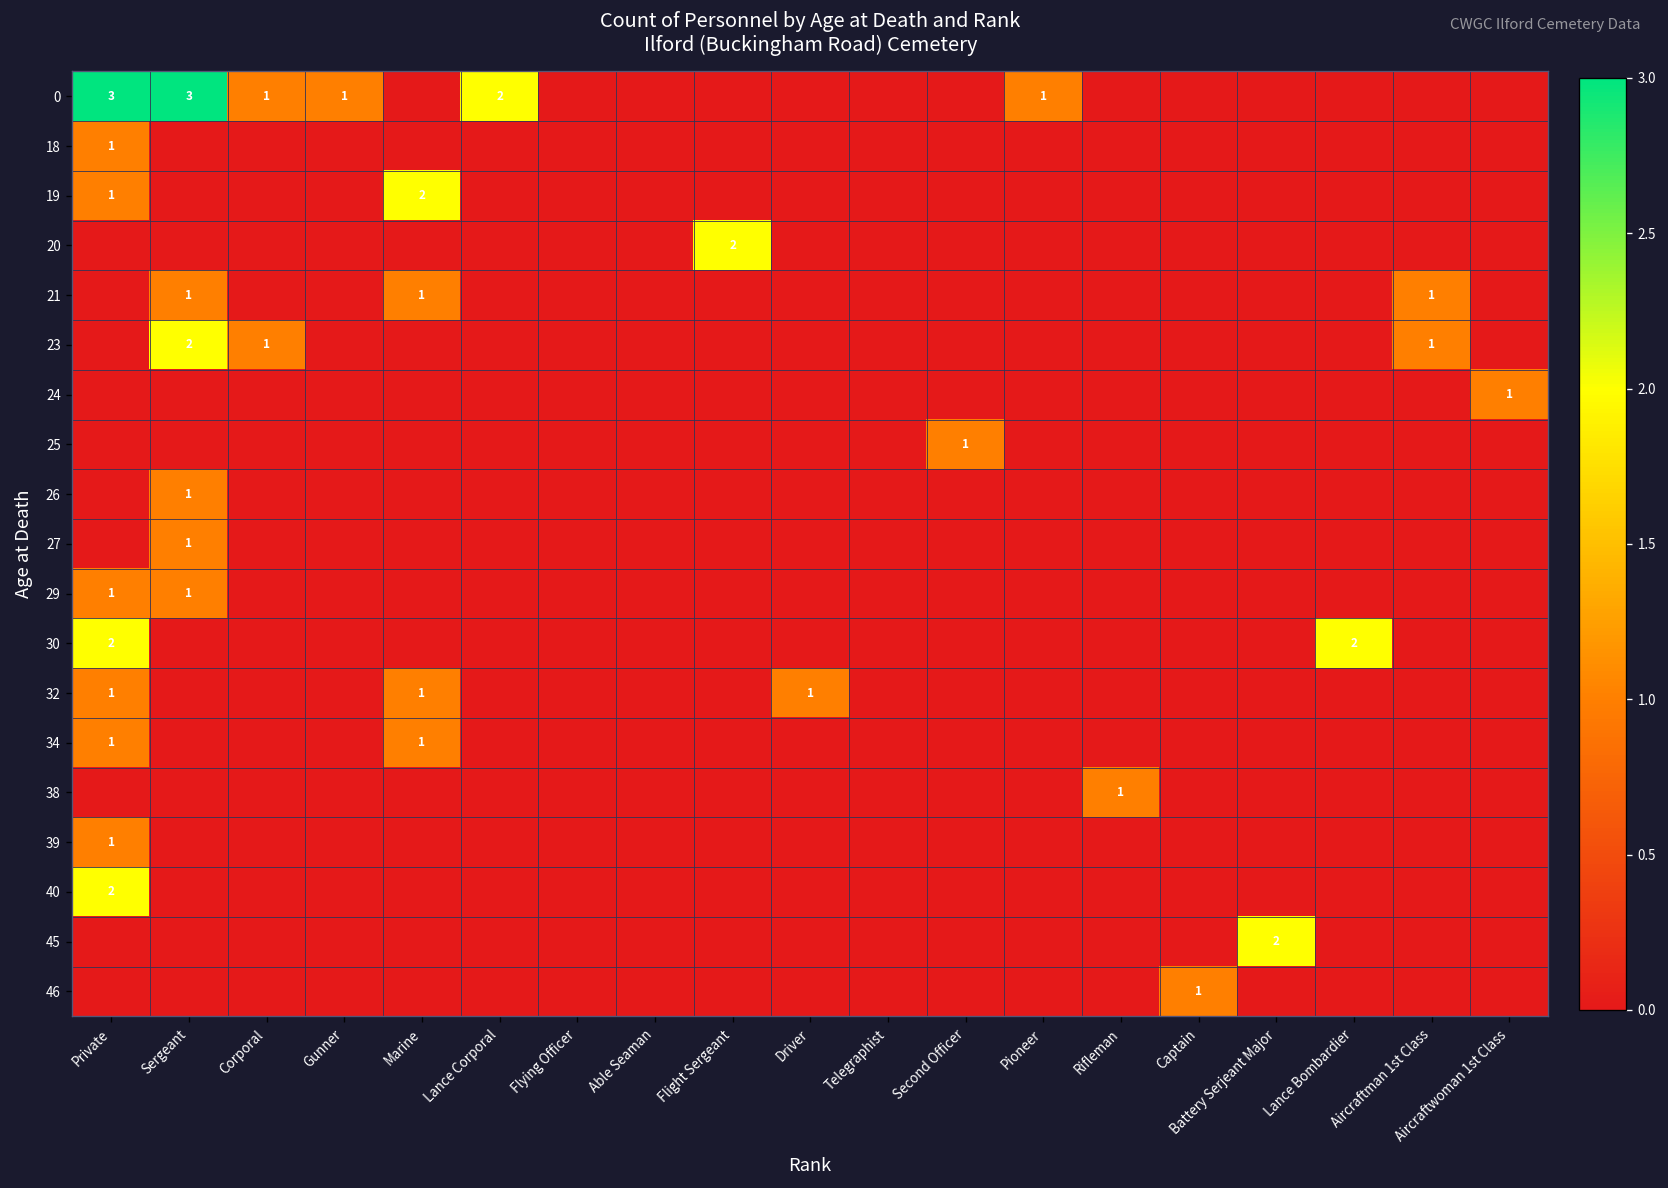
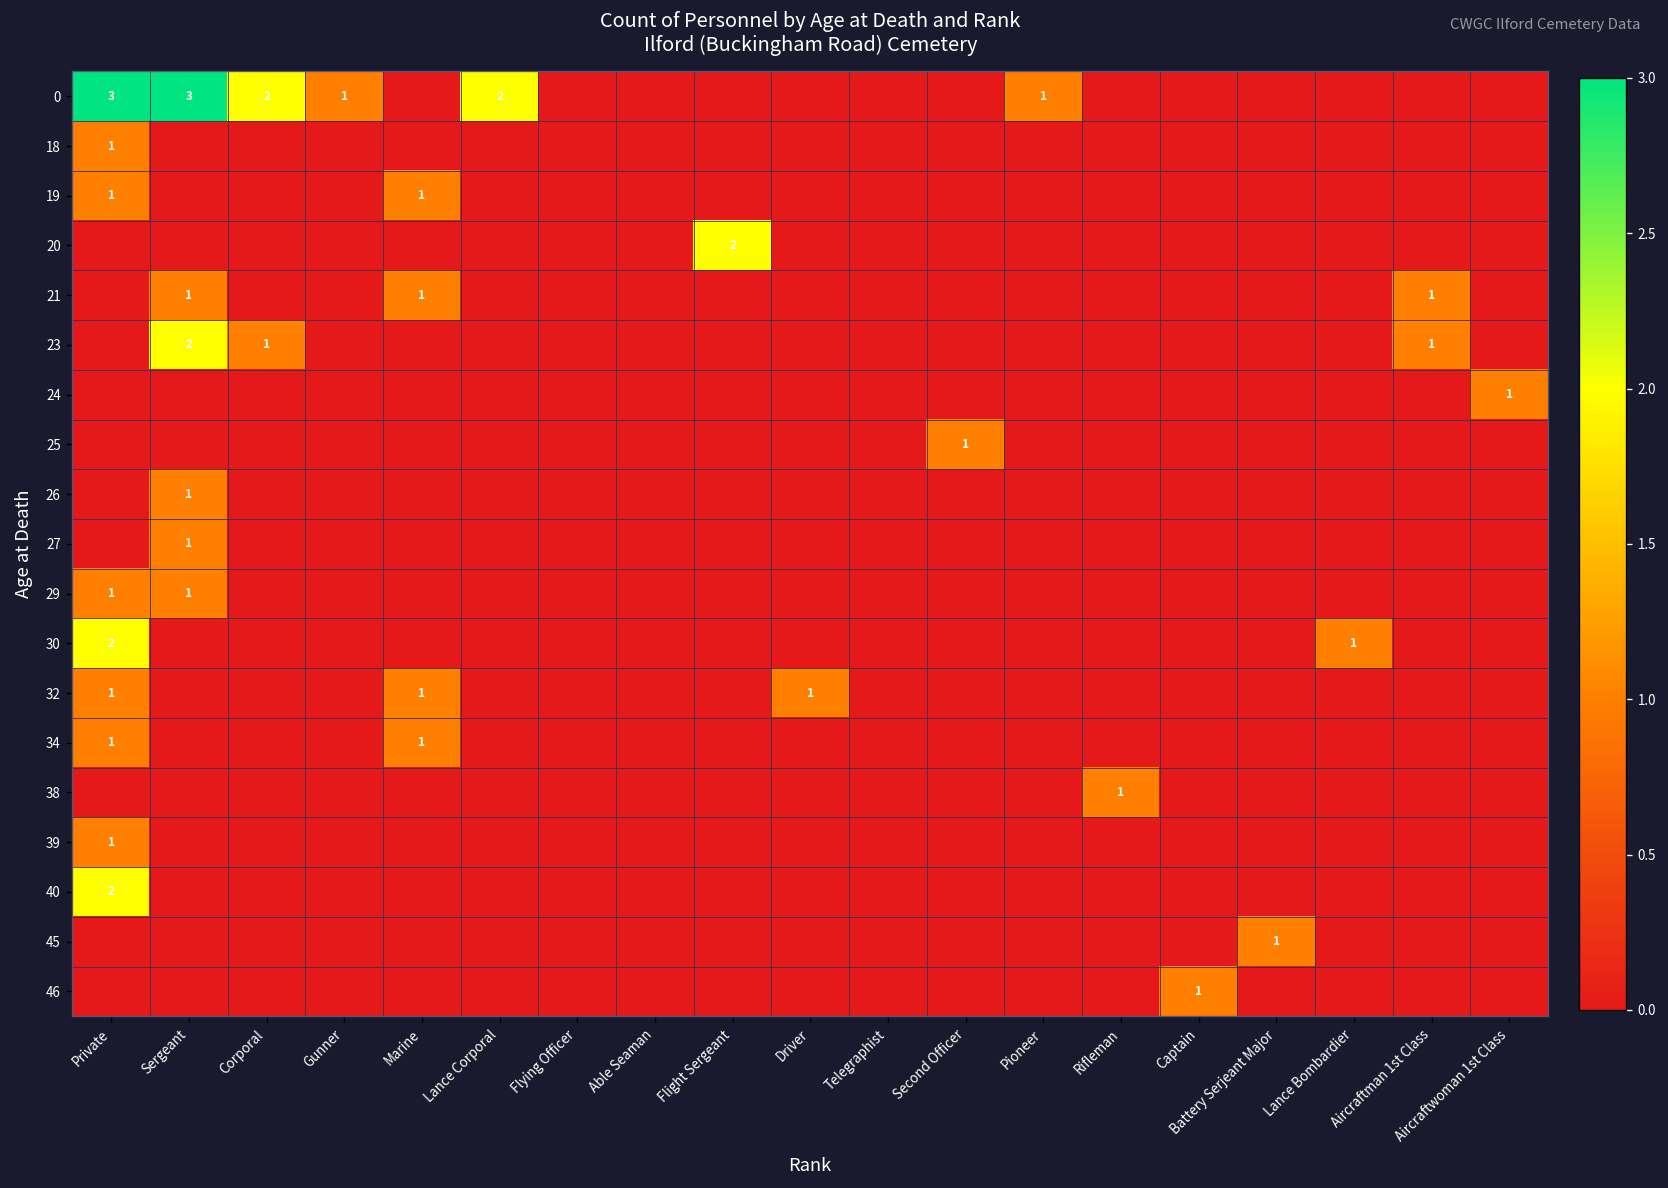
0, Corporal: 1 -> 2
19, Marine: 2 -> 1
30, Lance Bombardier: 2 -> 1
45, Battery Serjeant Major: 2 -> 1
